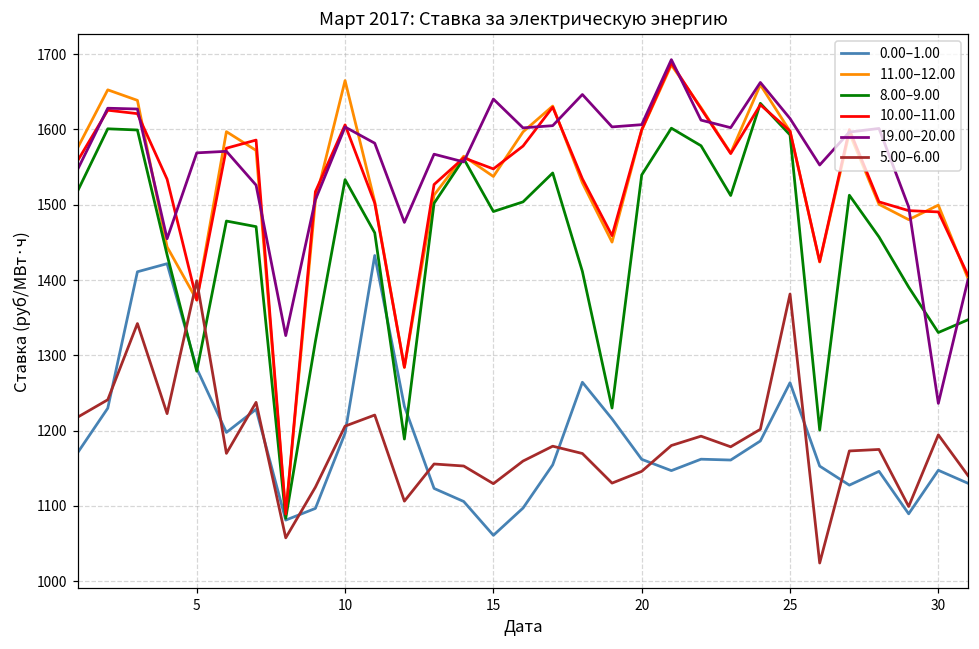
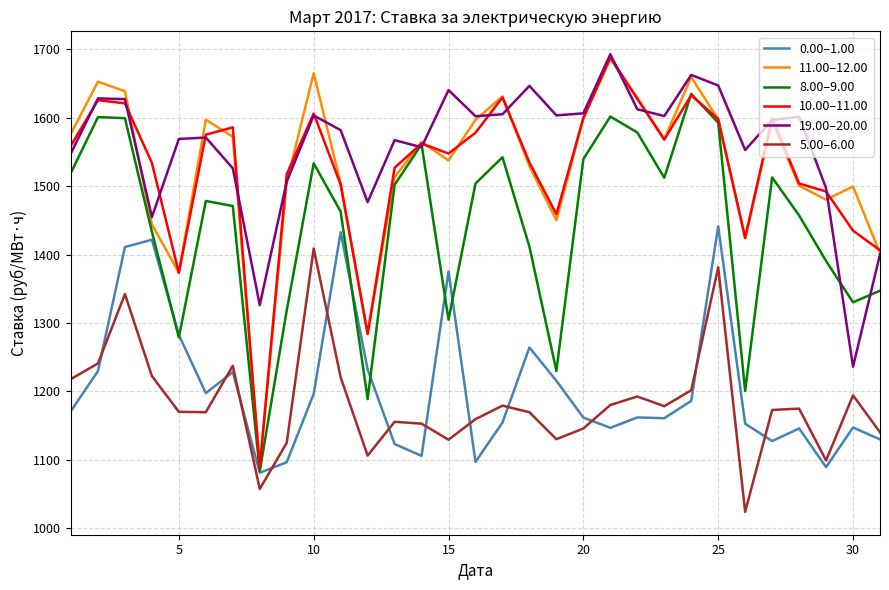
5.00–6.00, 5: 1400 -> 1170
5.00–6.00, 10: 1210 -> 1410
0.00–1.00, 15: 1060 -> 1380
8.00–9.00, 15: 1490 -> 1300
0.00–1.00, 25: 1260 -> 1440
19.00–20.00, 25: 1610 -> 1650
10.00–11.00, 30: 1490 -> 1430
